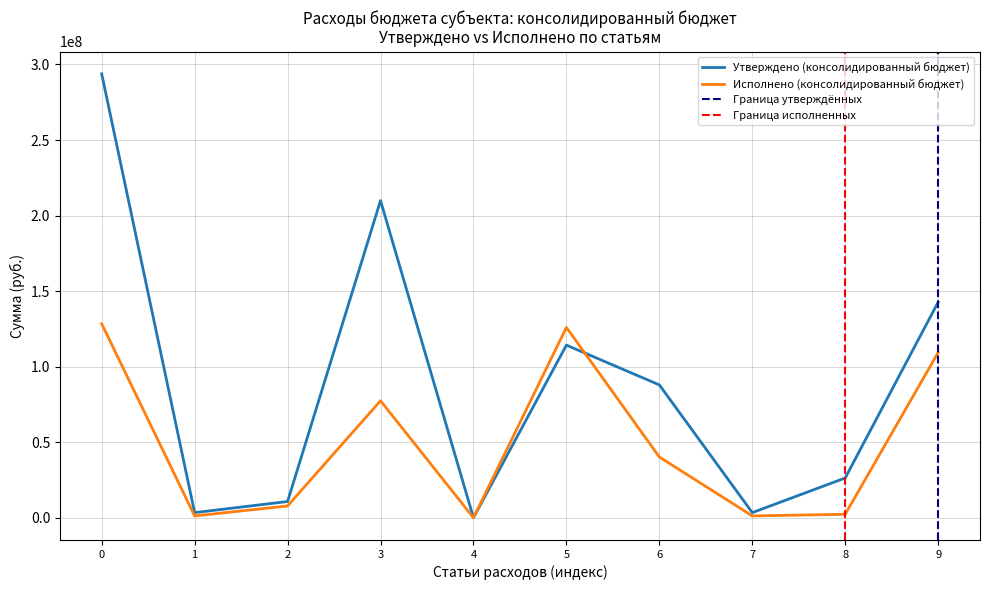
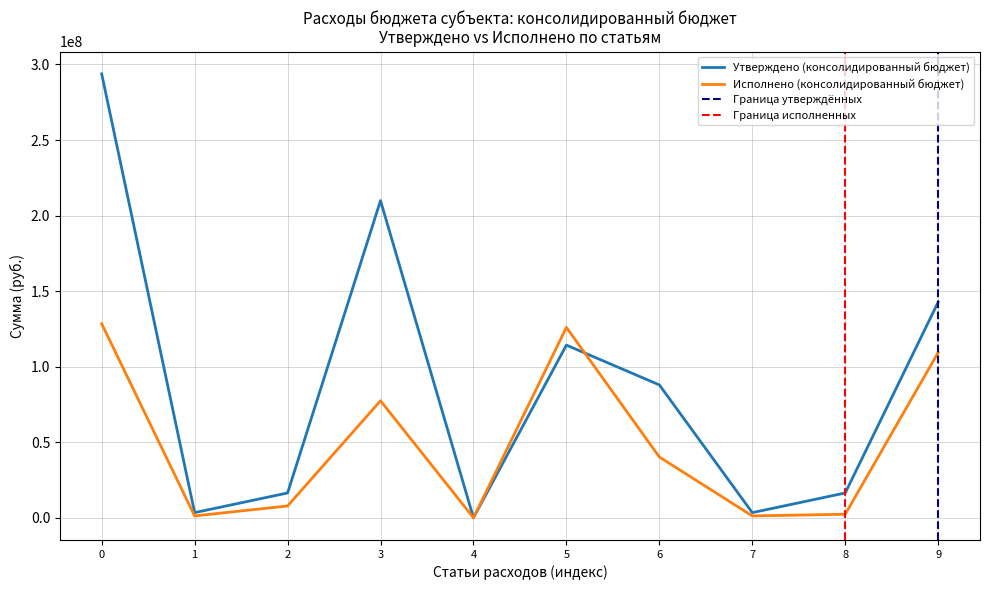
Утверждено (консолидированный бюджет), 2: 11000000 -> 16000000
Утверждено (консолидированный бюджет), 8: 26000000 -> 16000000
